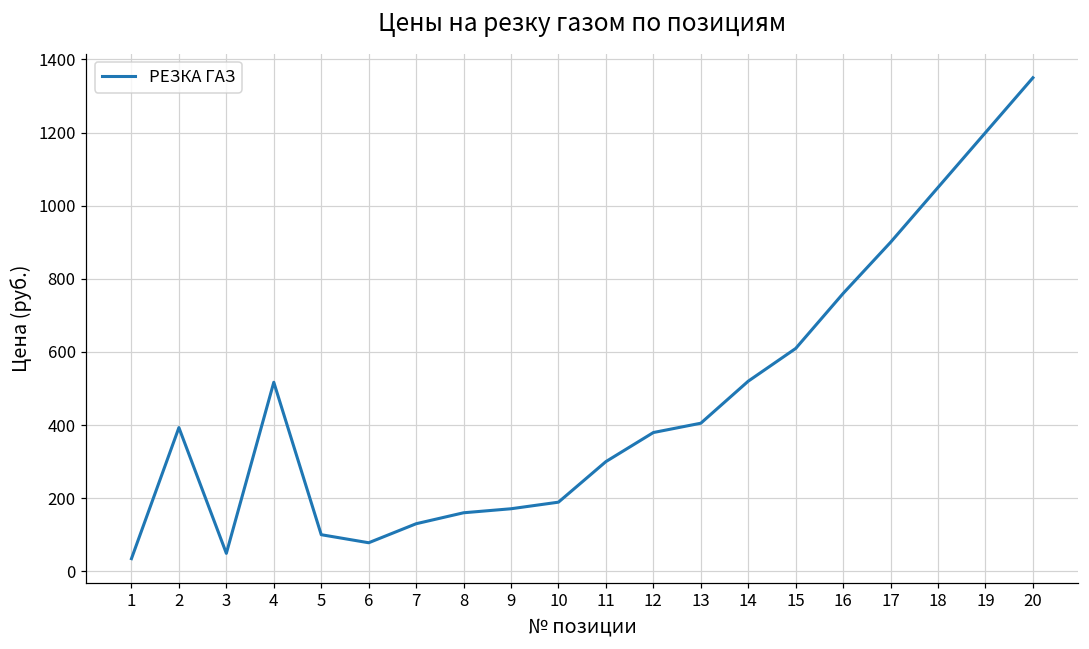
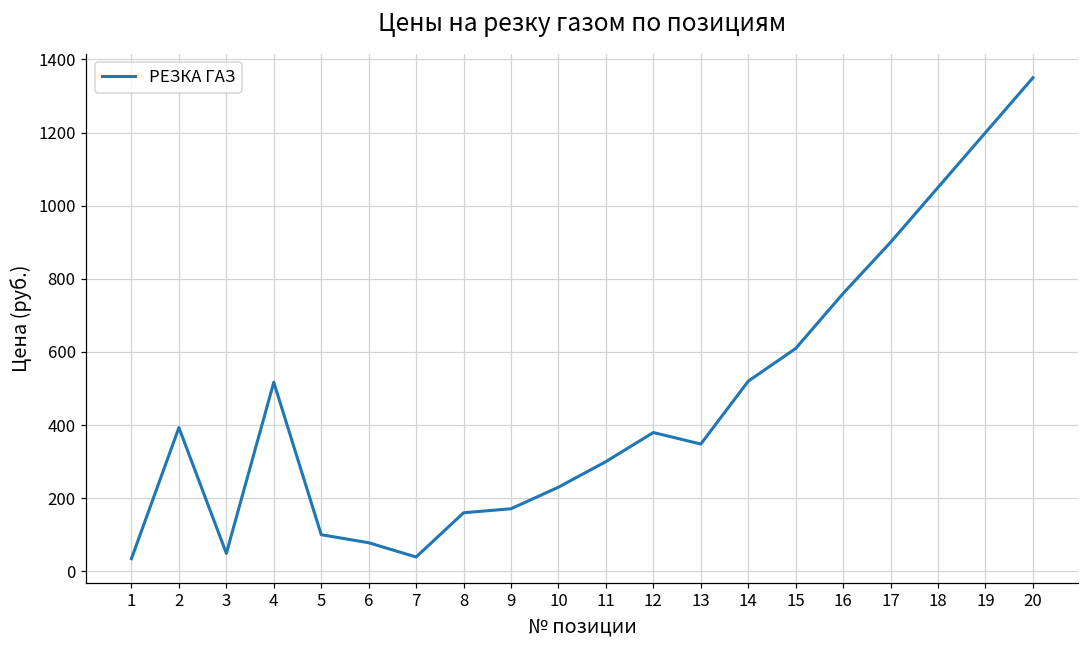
7: 130 -> 40
10: 190 -> 230
13: 410 -> 350
